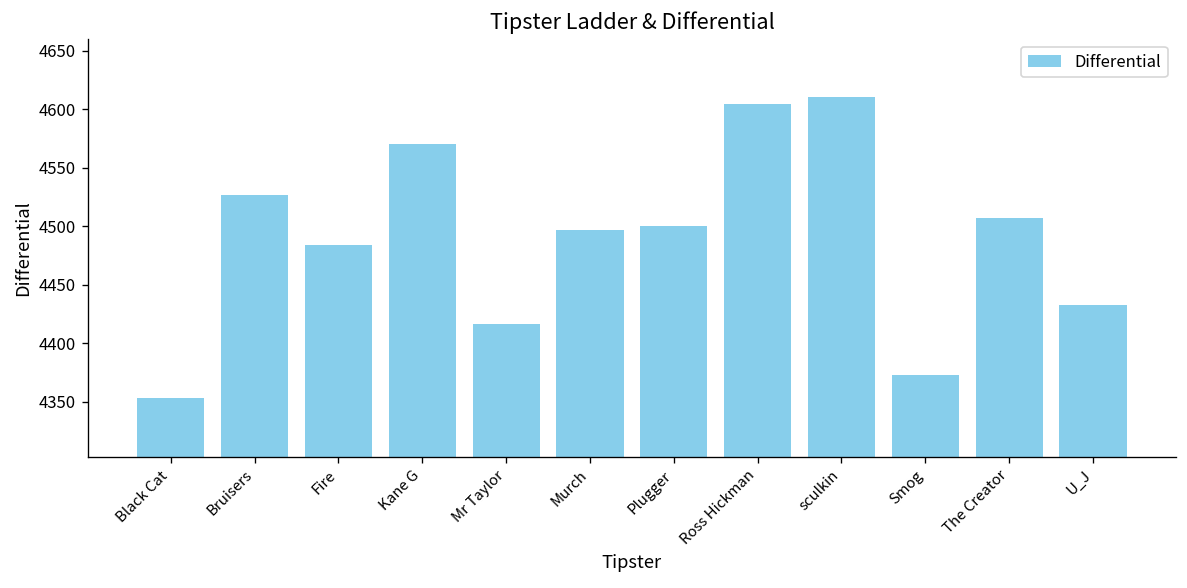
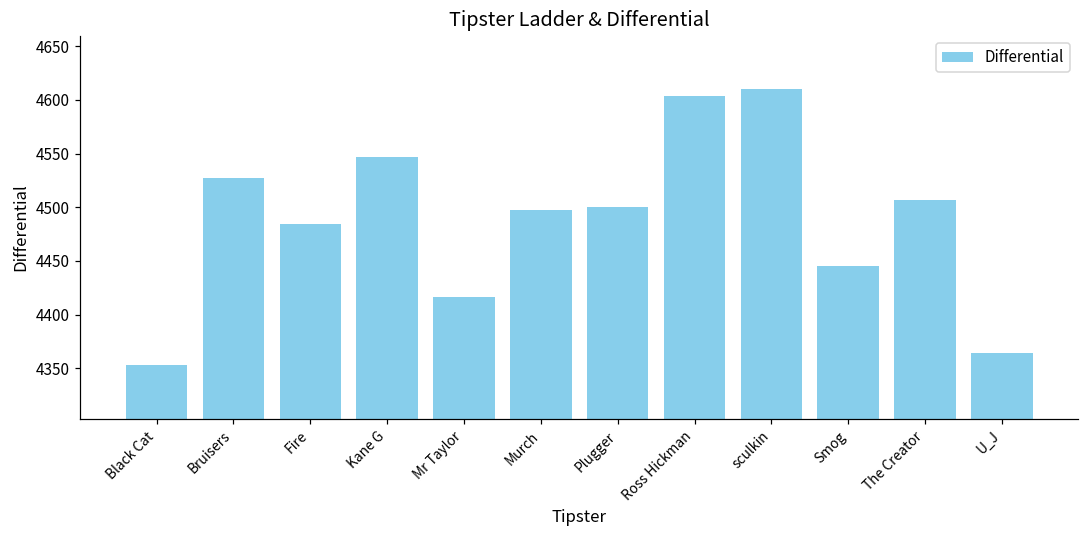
Kane G: 4570 -> 4550
Smog: 4370 -> 4450
U_J: 4430 -> 4360
